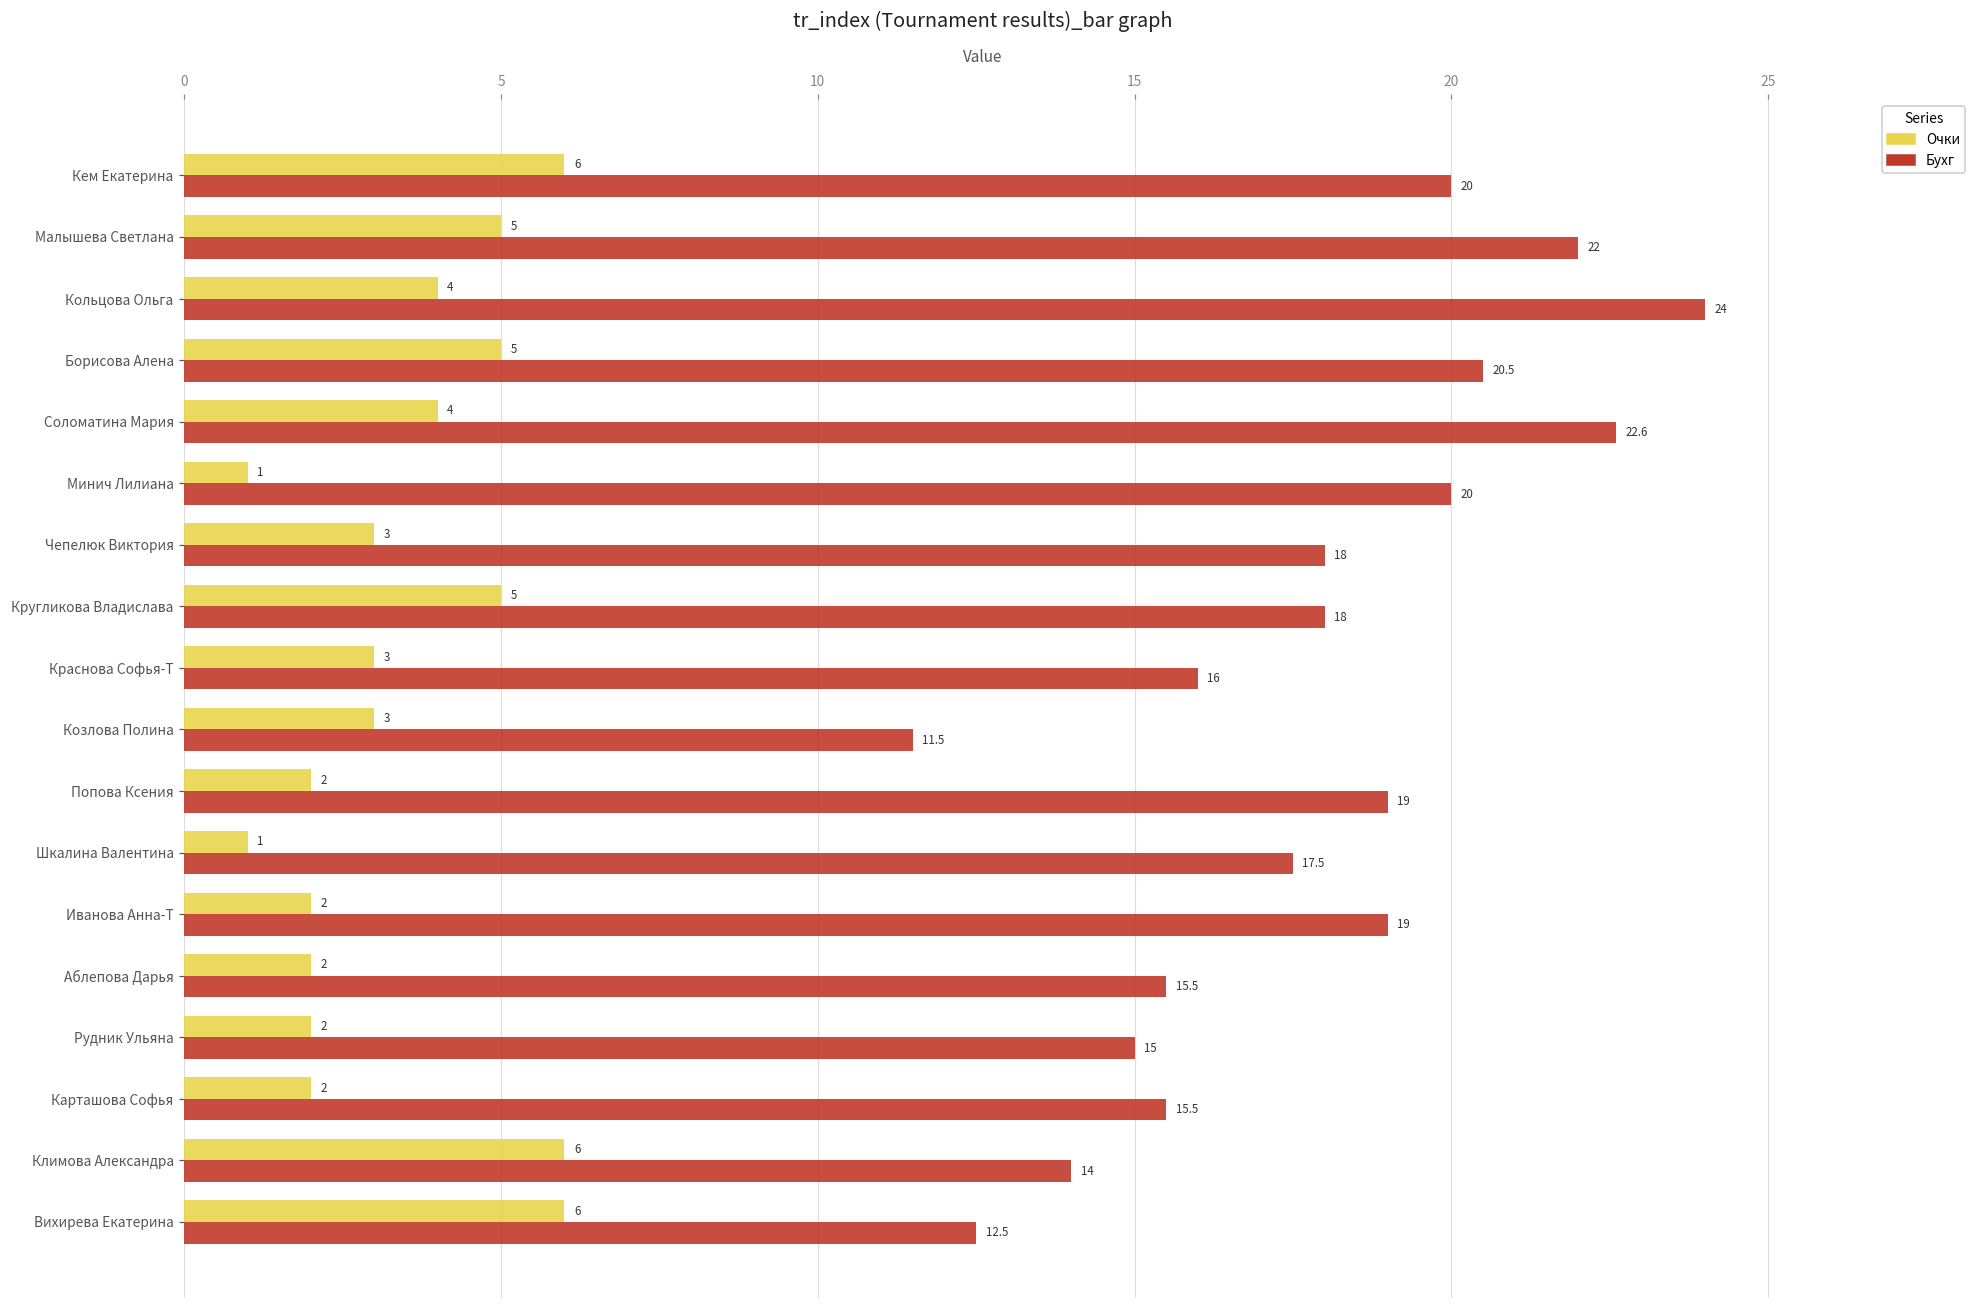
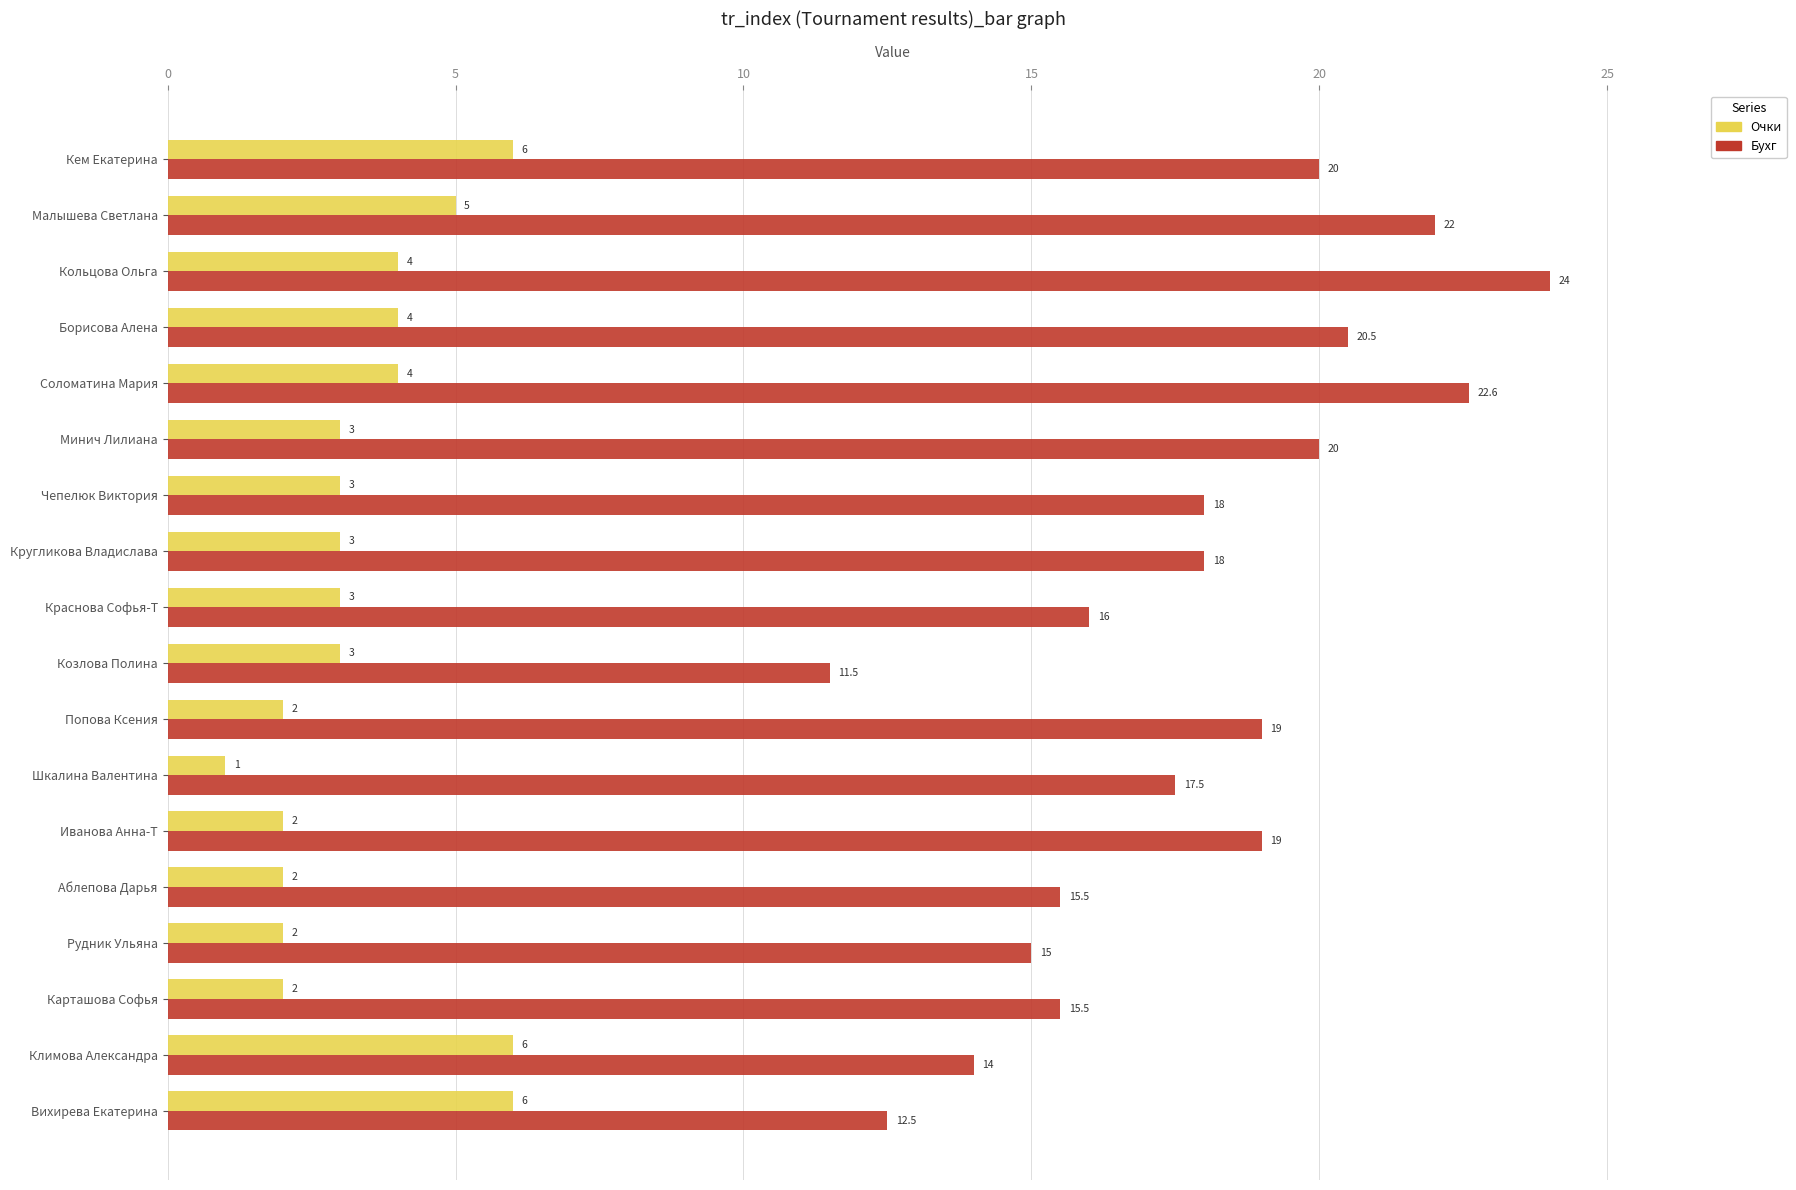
Очки, Борисова Алена: 5 -> 4
Очки, Минич Лилиана: 1 -> 3
Очки, Кругликова Владислава: 5 -> 3
